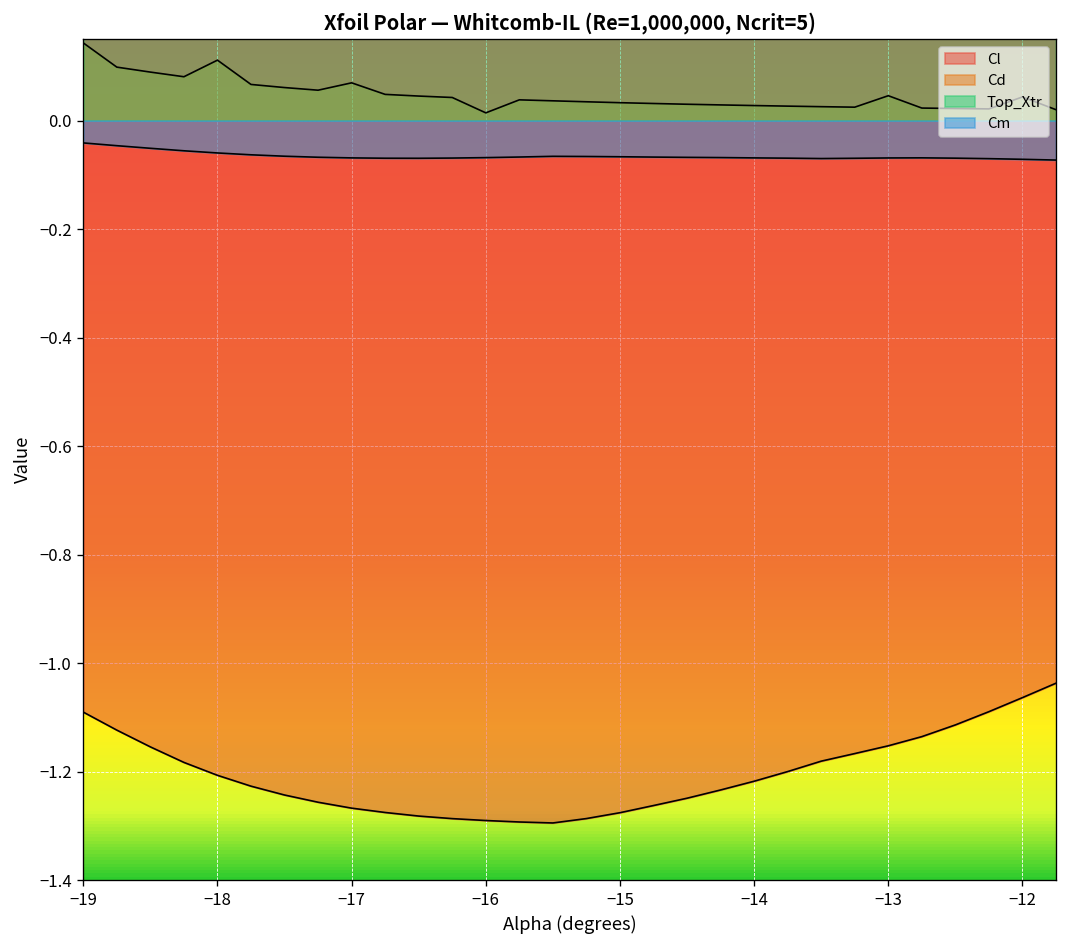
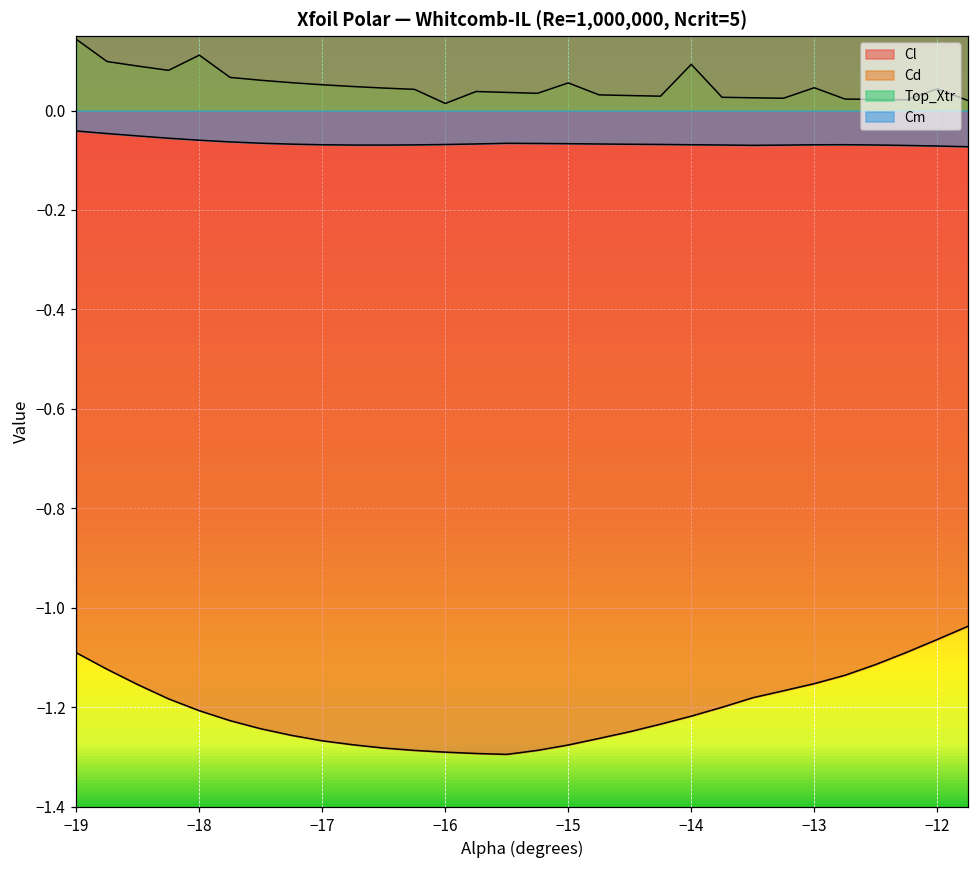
Cd, −17: 0.07 -> 0.05
Cd, −15: 0.03 -> 0.06
Cd, −14: 0.03 -> 0.09
